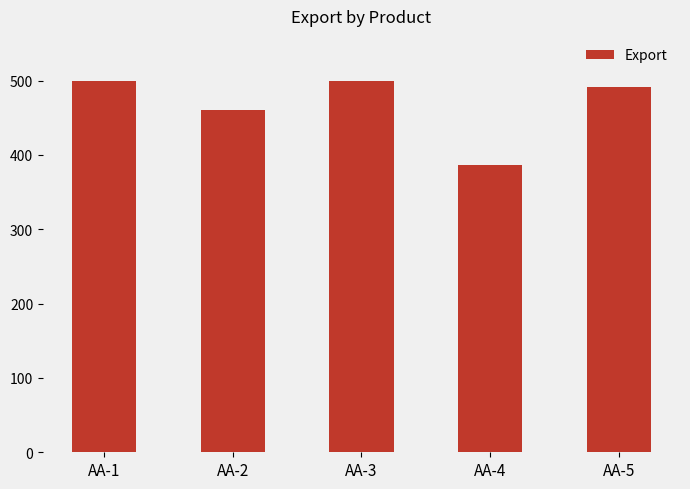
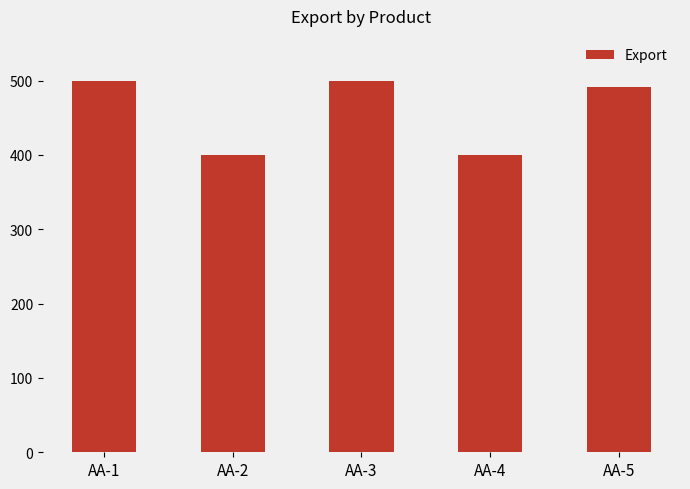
AA-2: 460 -> 400
AA-4: 390 -> 400
